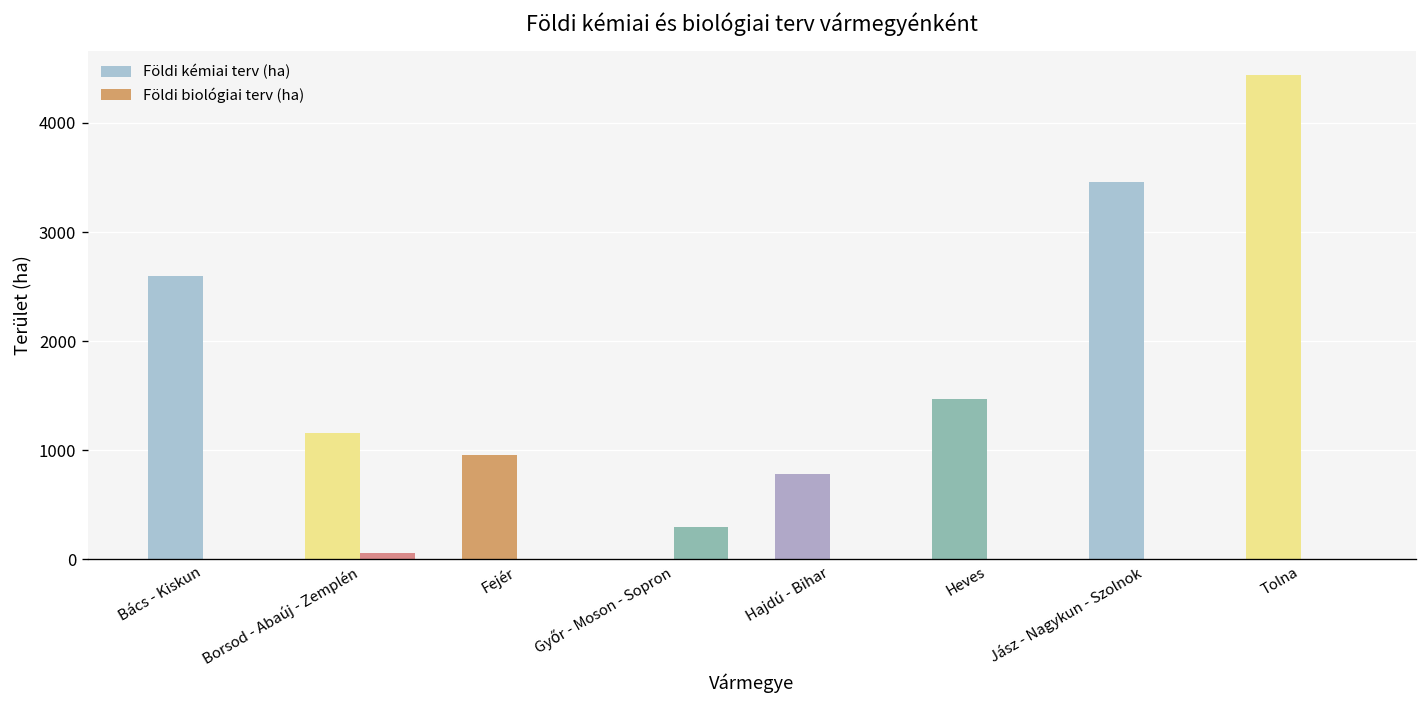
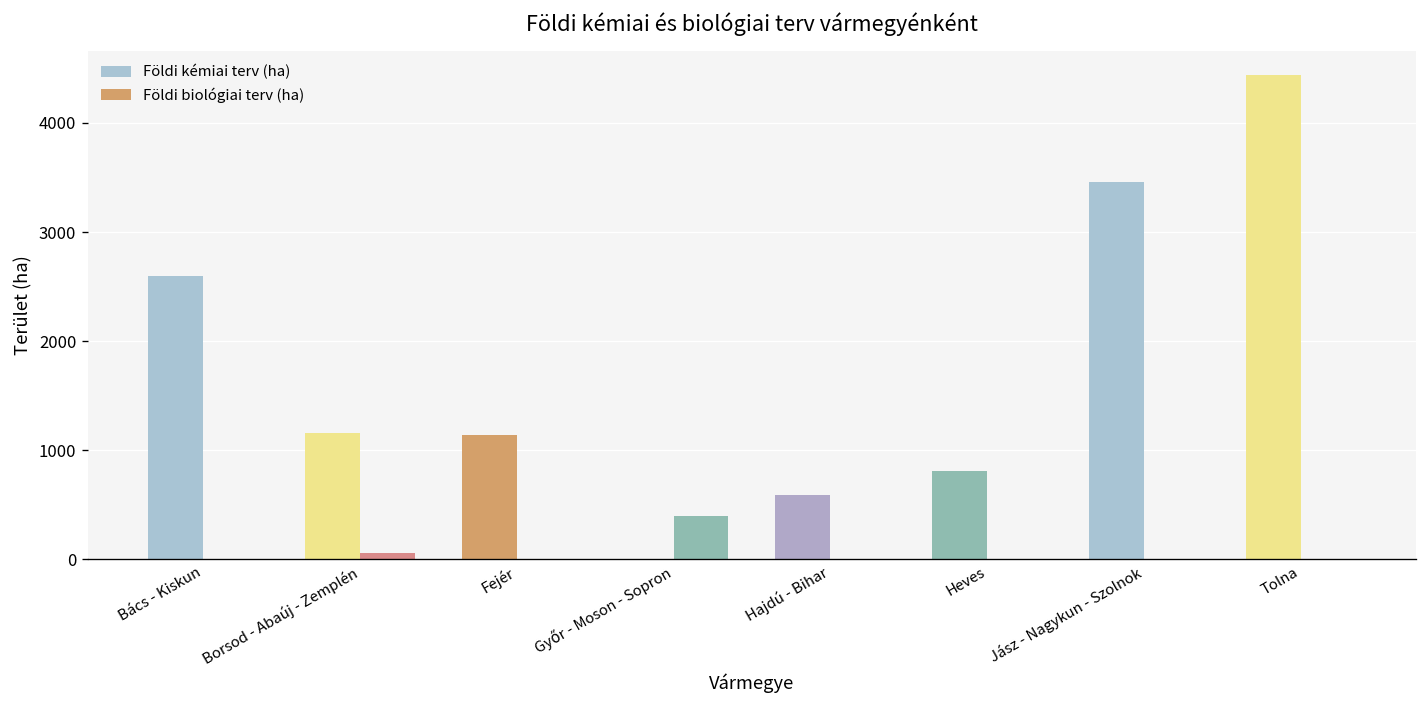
Földi kémiai terv (ha), Fejér: 1000 -> 1100
Földi biológiai terv (ha), Győr - Moson - Sopron: 300 -> 400
Földi kémiai terv (ha), Hajdú - Bihar: 800 -> 600
Földi kémiai terv (ha), Heves: 1500 -> 800
